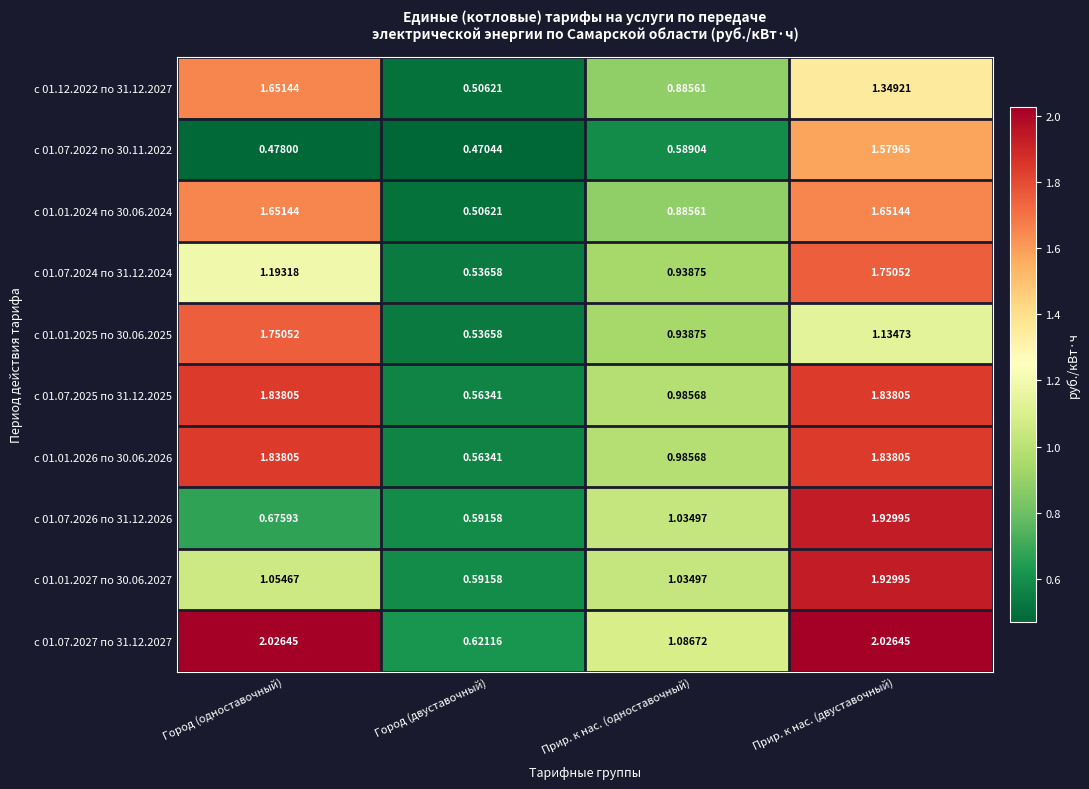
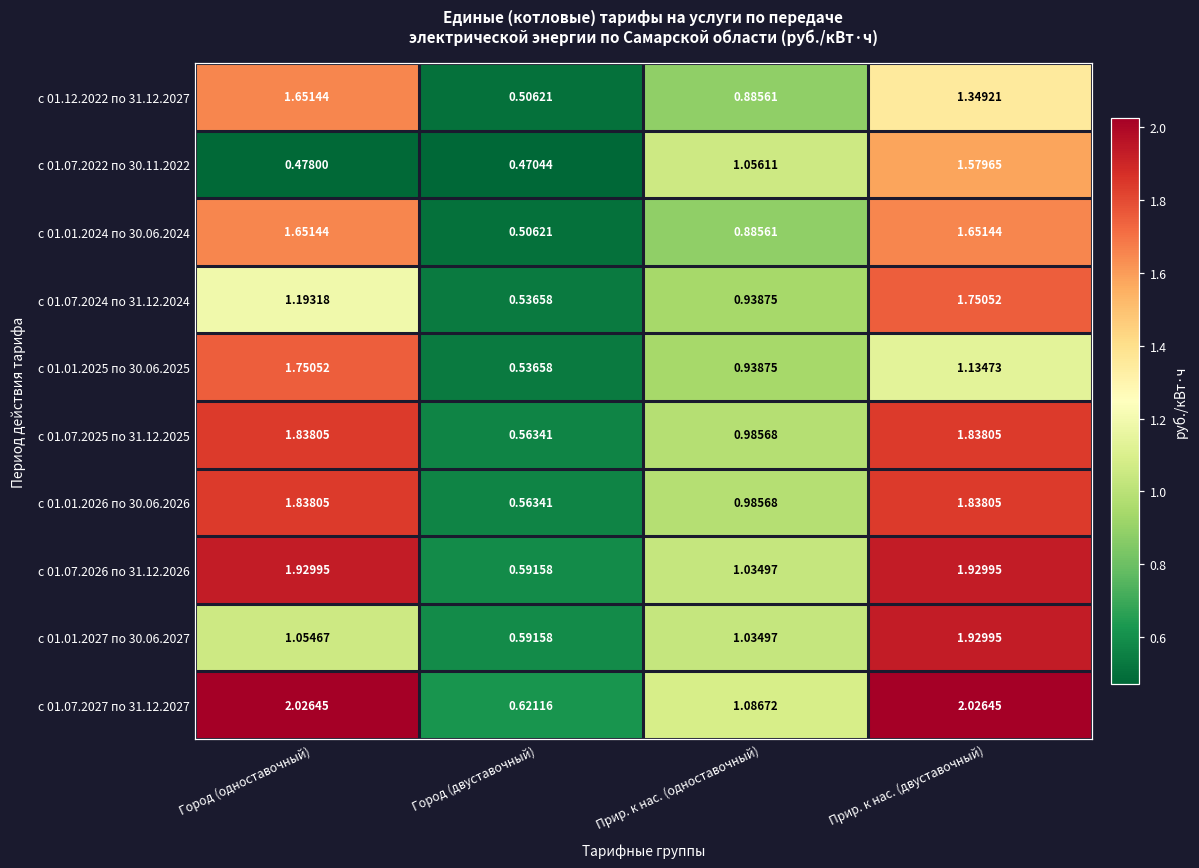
с 01.07.2022 по 30.11.2022, Прир. к нас. (одноставочный): 0.58904 -> 1.05611
с 01.07.2026 по 31.12.2026, Город (одноставочный): 0.67593 -> 1.92995
